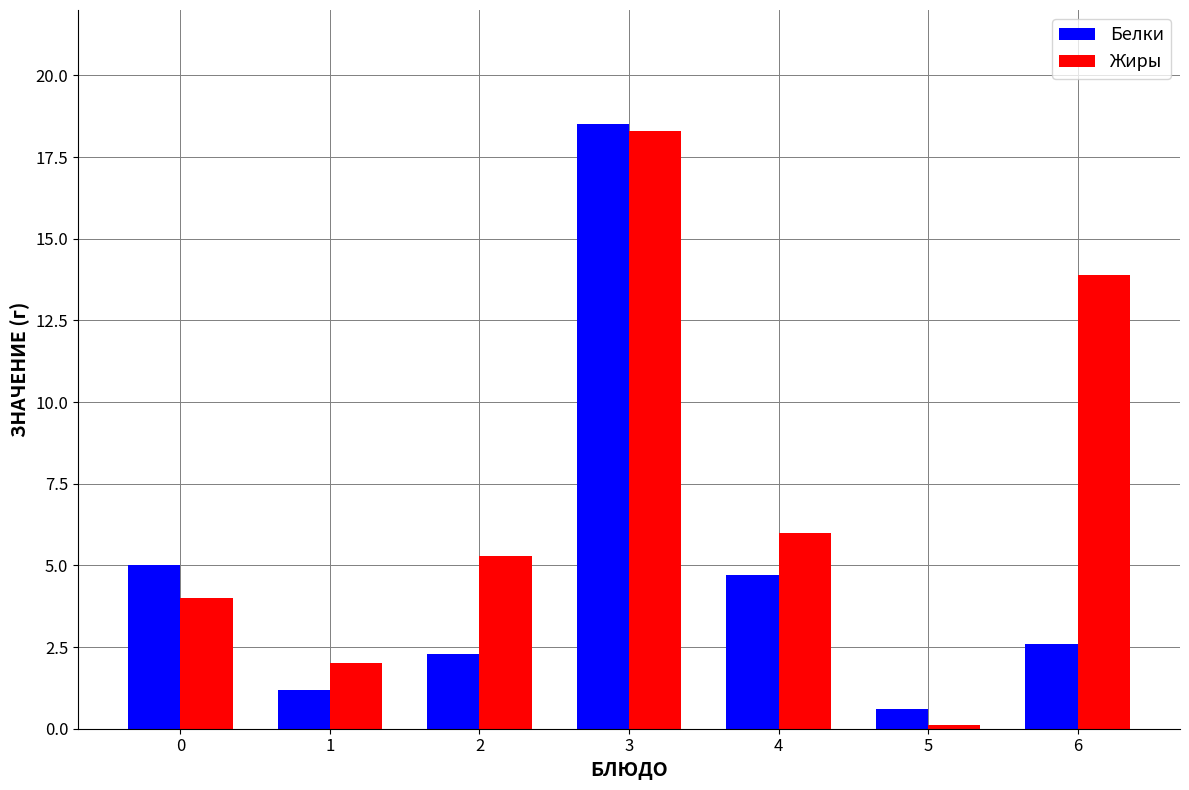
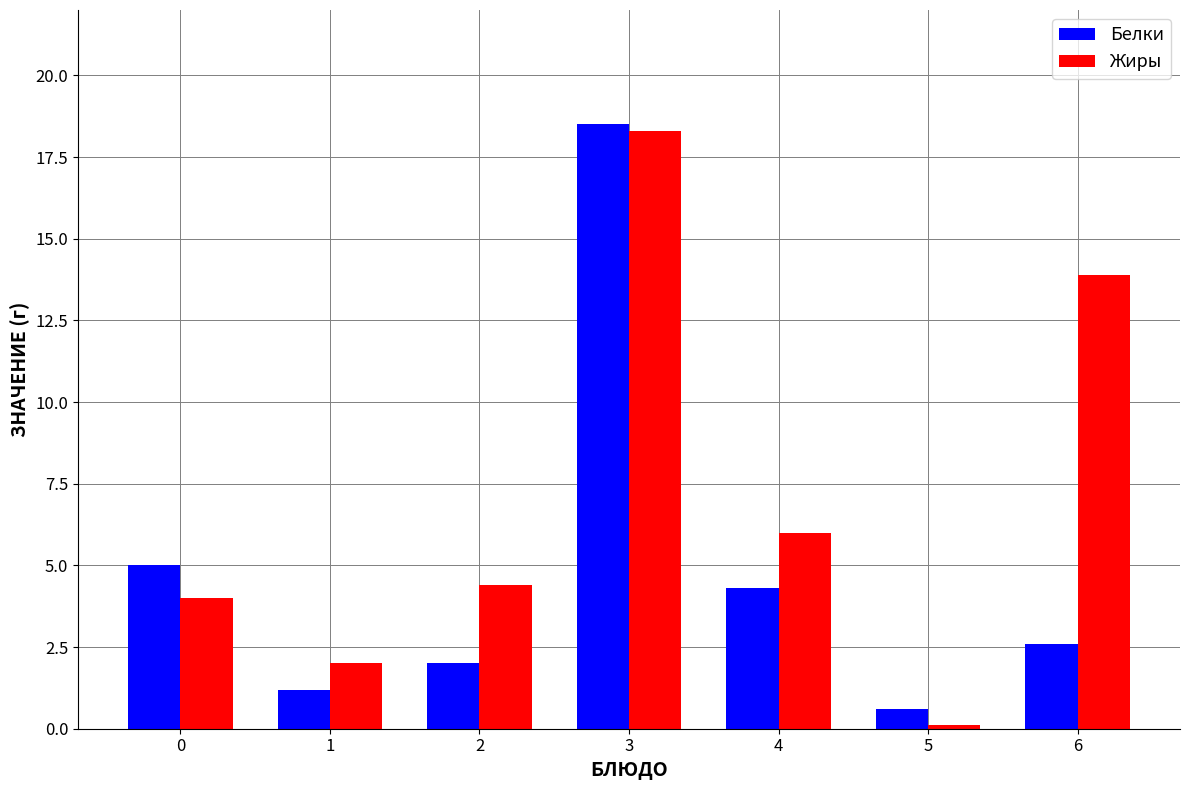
Белки, 2: 2.3 -> 2.0
Жиры, 2: 5.3 -> 4.4
Белки, 4: 4.7 -> 4.3
